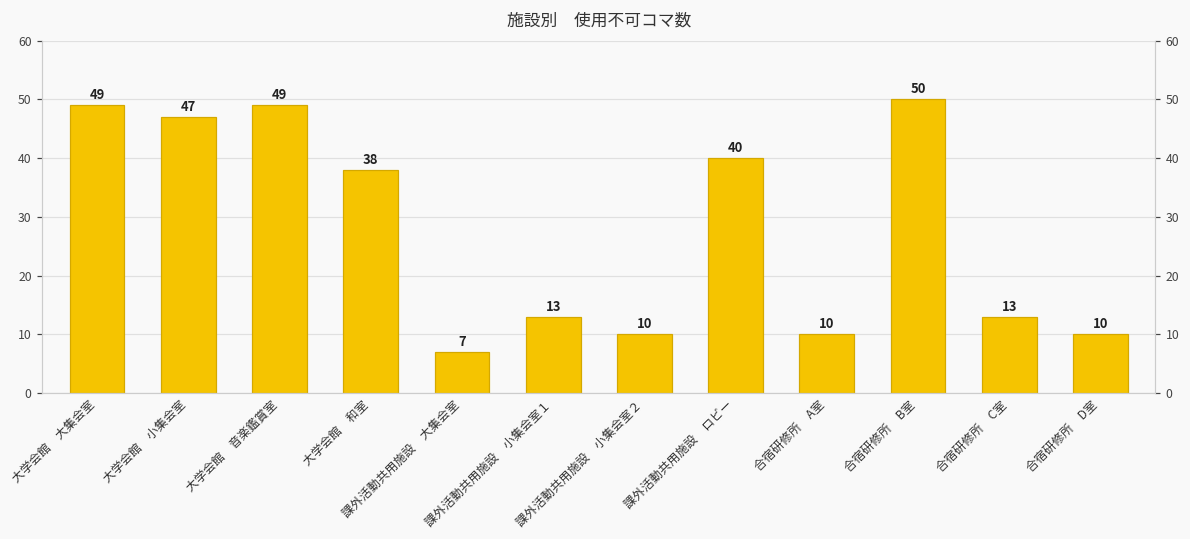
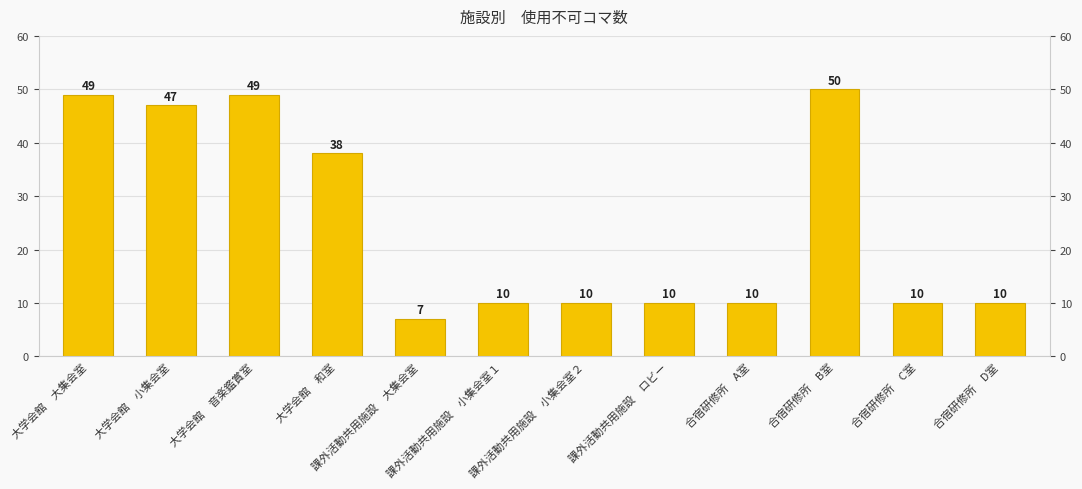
課外活動共用施設 小集会室１: 13 -> 10
課外活動共用施設 ロビー: 40 -> 10
合宿研修所 C室: 13 -> 10
